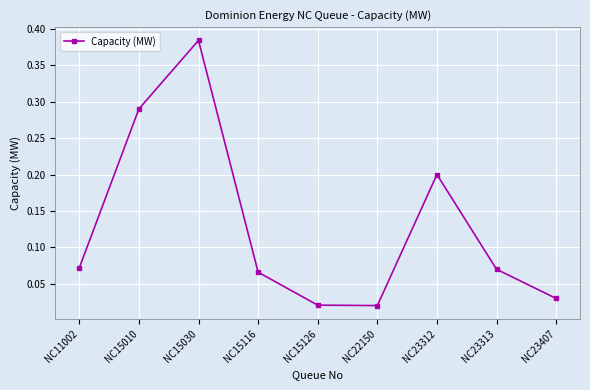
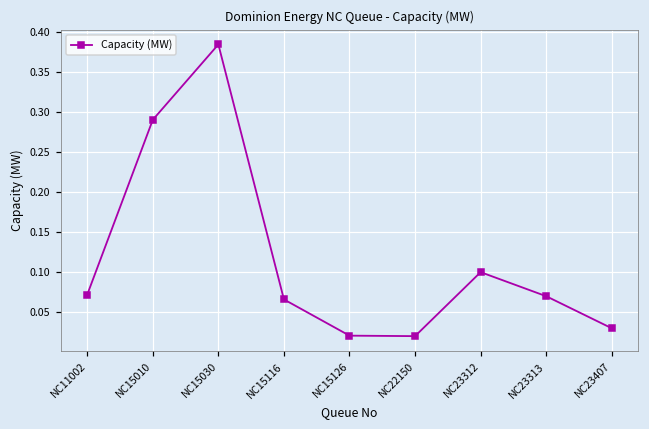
NC23312: 0.2 -> 0.1
